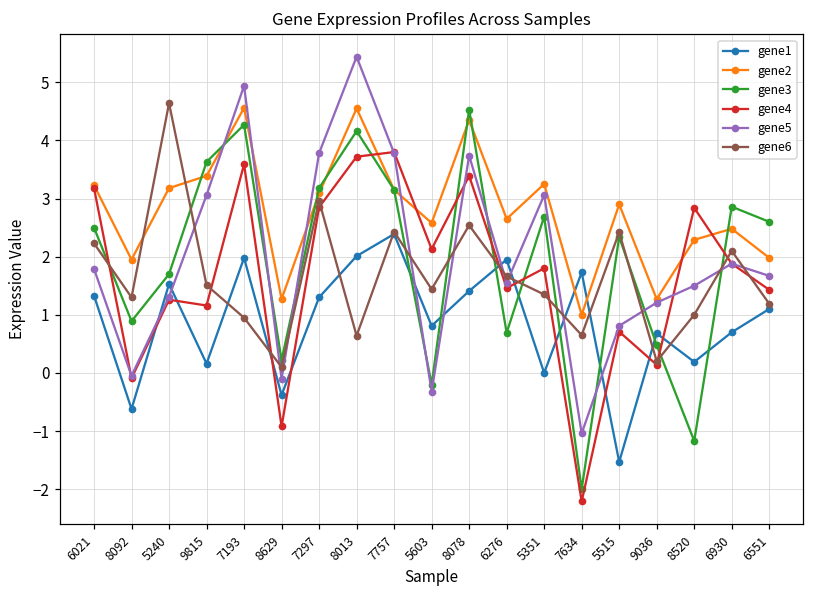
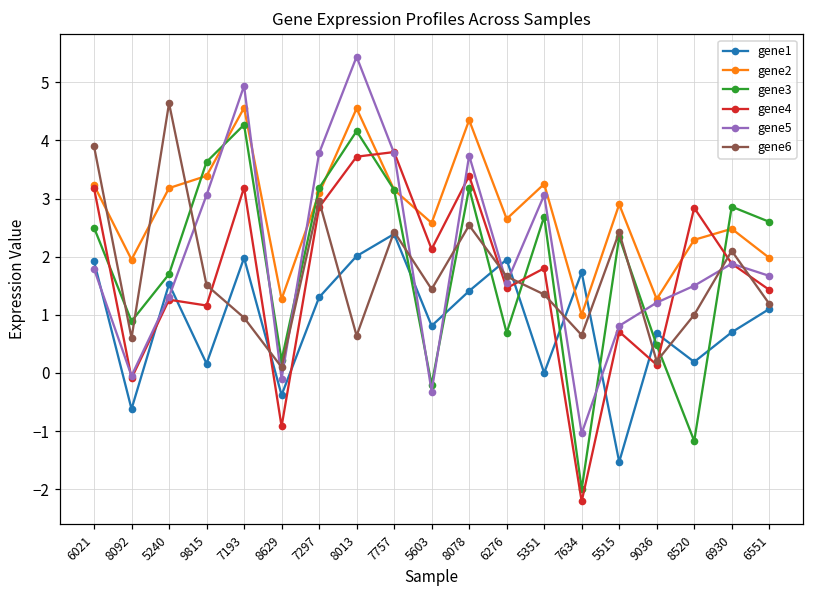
gene1, 6021: 1.3 -> 1.9
gene6, 6021: 2.2 -> 3.9
gene6, 8092: 1.3 -> 0.6
gene4, 7193: 3.6 -> 3.2
gene3, 8078: 4.5 -> 3.2
